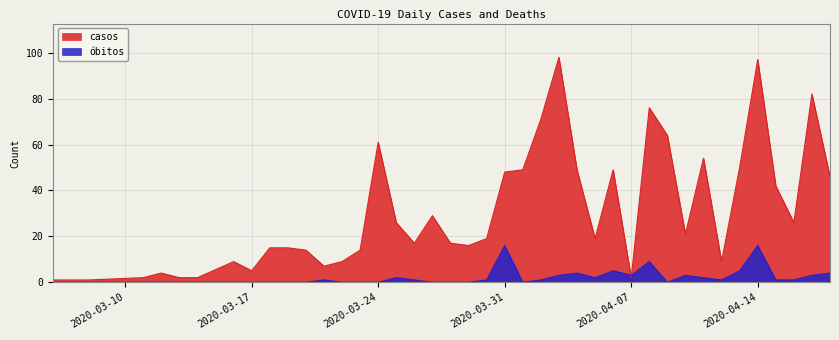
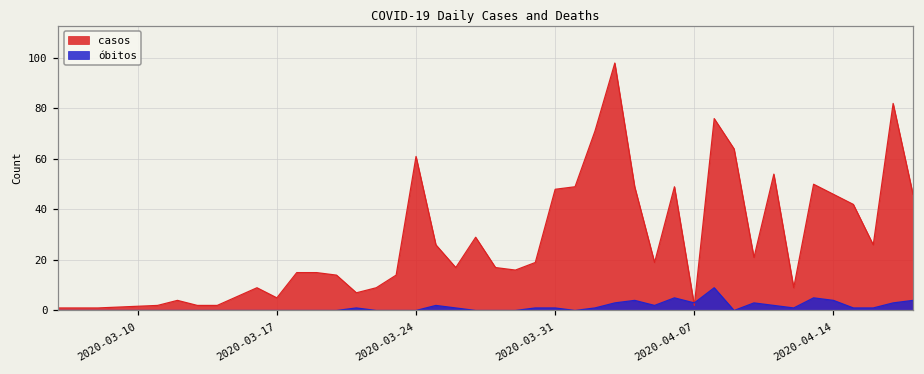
óbitos, 2020-03-31: 16 -> 1
casos, 2020-04-14: 97 -> 46
óbitos, 2020-04-14: 16 -> 4
